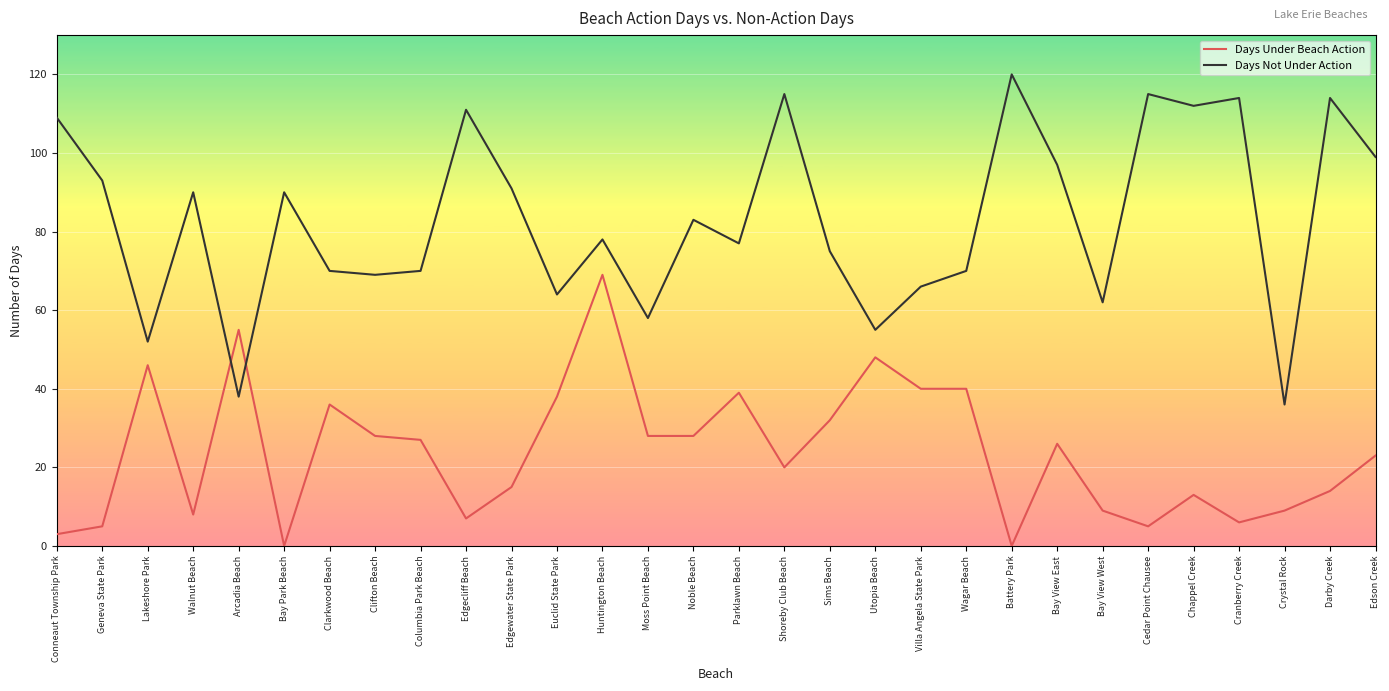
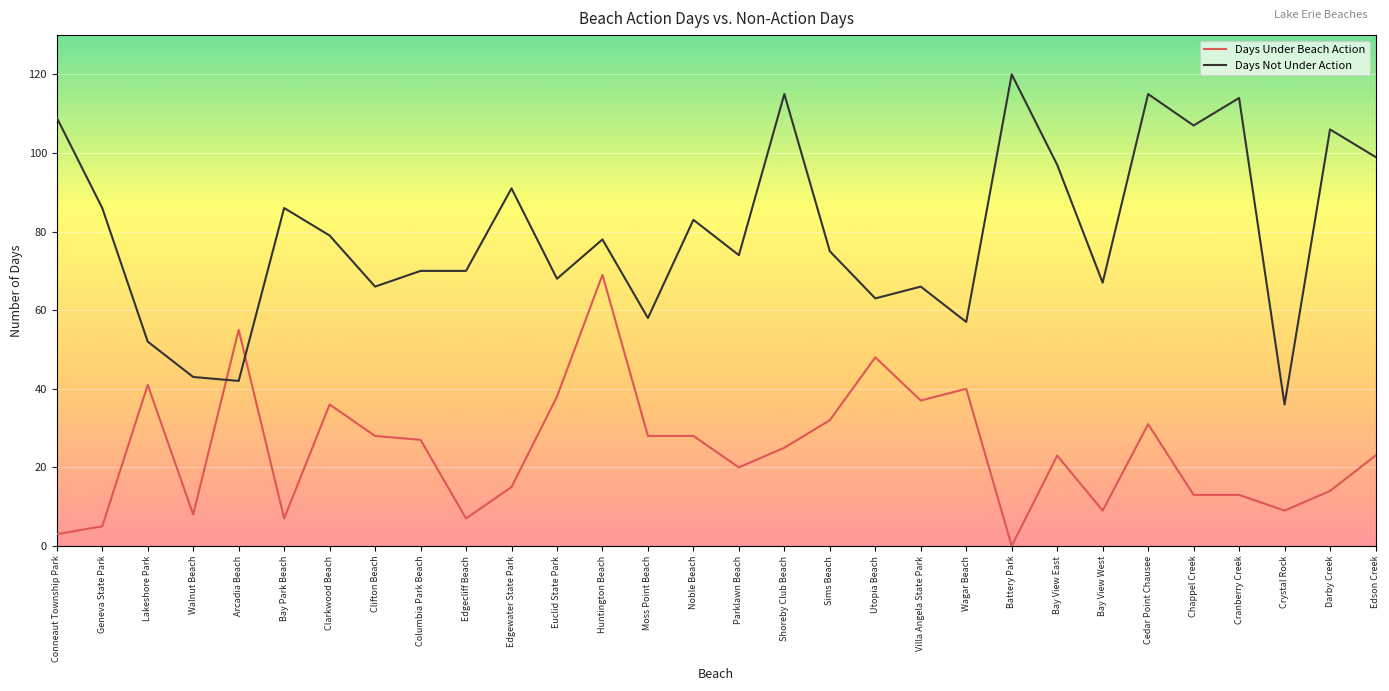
Days Not Under Action, Geneva State Park: 93 -> 86
Days Under Beach Action, Lakeshore Park: 46 -> 41
Days Not Under Action, Walnut Beach: 90 -> 43
Days Not Under Action, Arcadia Beach: 38 -> 42
Days Under Beach Action, Bay Park Beach: 0 -> 7
Days Not Under Action, Bay Park Beach: 90 -> 86
Days Not Under Action, Clarkwood Beach: 70 -> 79
Days Not Under Action, Clifton Beach: 69 -> 66
Days Not Under Action, Edgecliff Beach: 111 -> 70
Days Not Under Action, Euclid State Park: 64 -> 68
Days Under Beach Action, Parklawn Beach: 39 -> 20
Days Not Under Action, Parklawn Beach: 77 -> 74
Days Under Beach Action, Shoreby Club Beach: 20 -> 25
Days Not Under Action, Utopia Beach: 55 -> 63
Days Under Beach Action, Villa Angela State Park: 40 -> 37
Days Not Under Action, Wagar Beach: 70 -> 57
Days Under Beach Action, Bay View East: 26 -> 23
Days Not Under Action, Bay View West: 62 -> 67
Days Under Beach Action, Cedar Point Chausee: 5 -> 31
Days Not Under Action, Chappel Creek: 112 -> 107
Days Under Beach Action, Cranberry Creek: 6 -> 13
Days Not Under Action, Darby Creek: 114 -> 106
